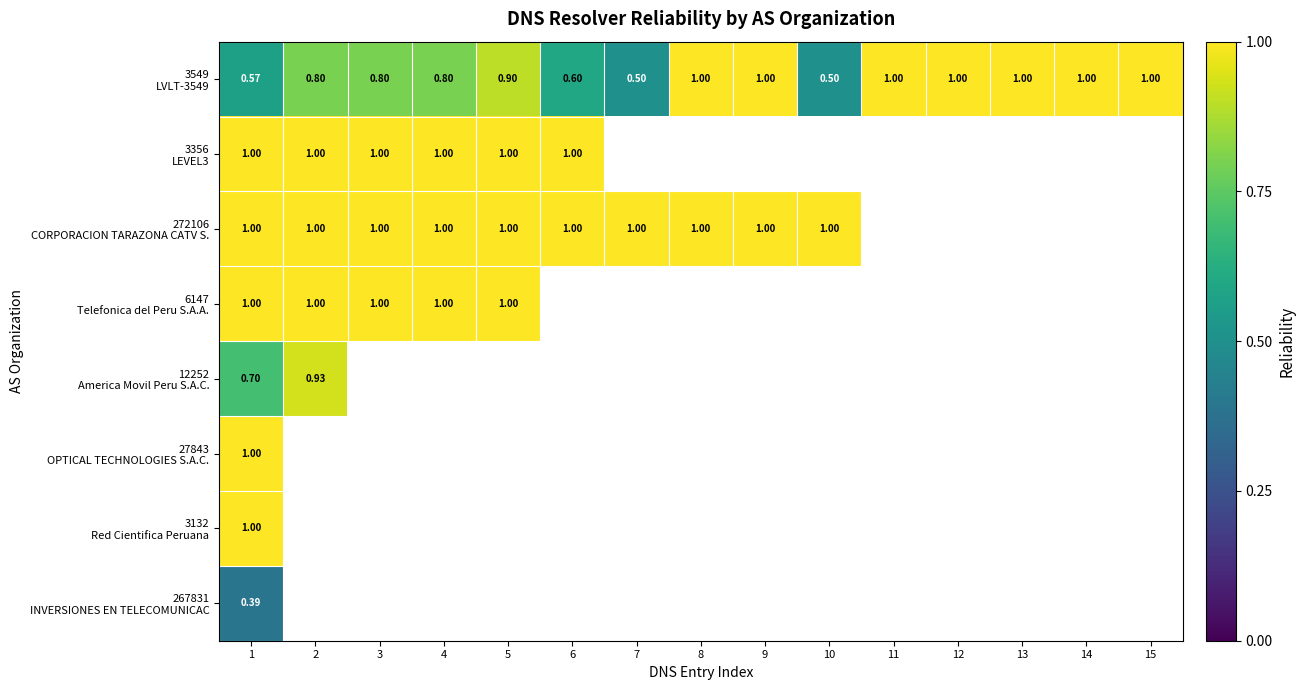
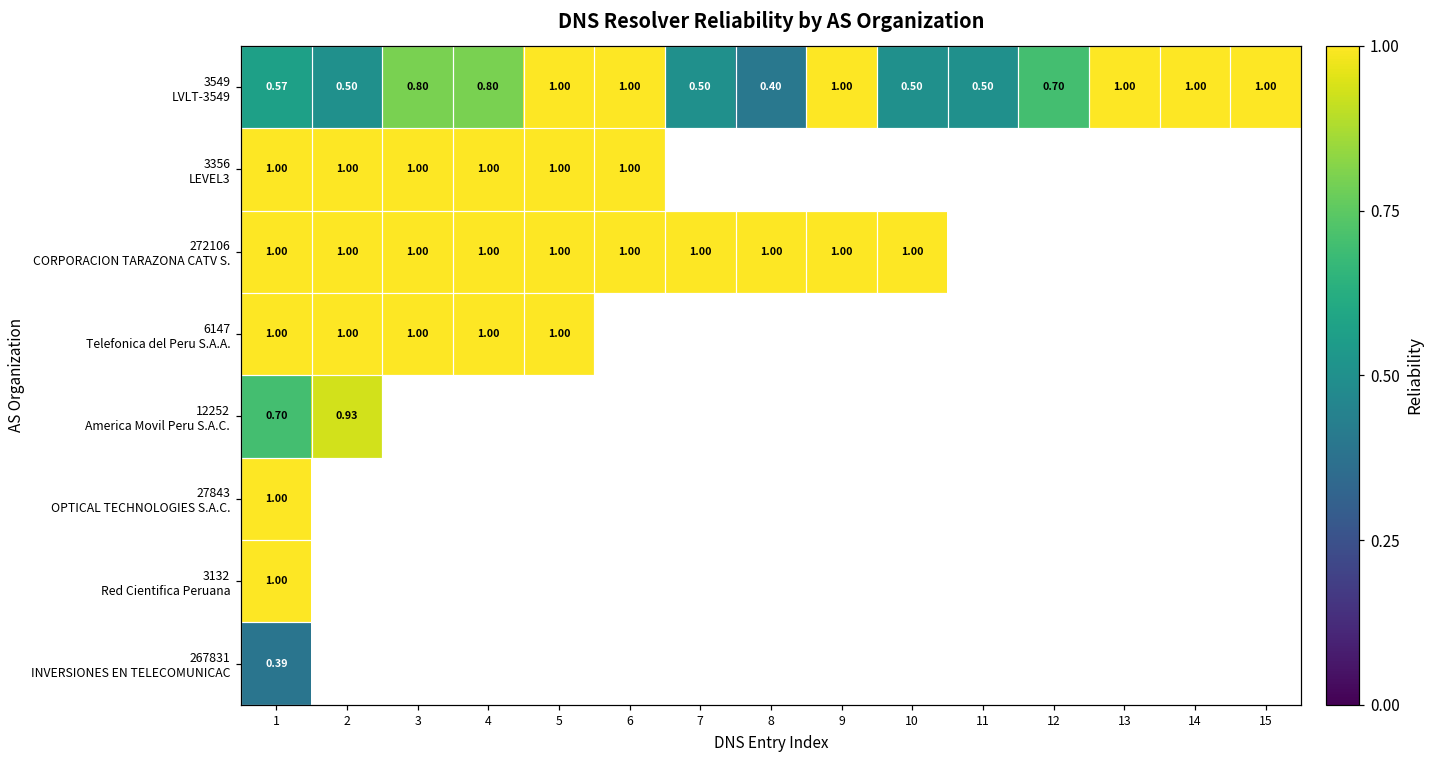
3549 LVLT-3549, 2: 0.80 -> 0.50
3549 LVLT-3549, 5: 0.90 -> 1.00
3549 LVLT-3549, 6: 0.60 -> 1.00
3549 LVLT-3549, 8: 1.00 -> 0.40
3549 LVLT-3549, 11: 1.00 -> 0.50
3549 LVLT-3549, 12: 1.00 -> 0.70
